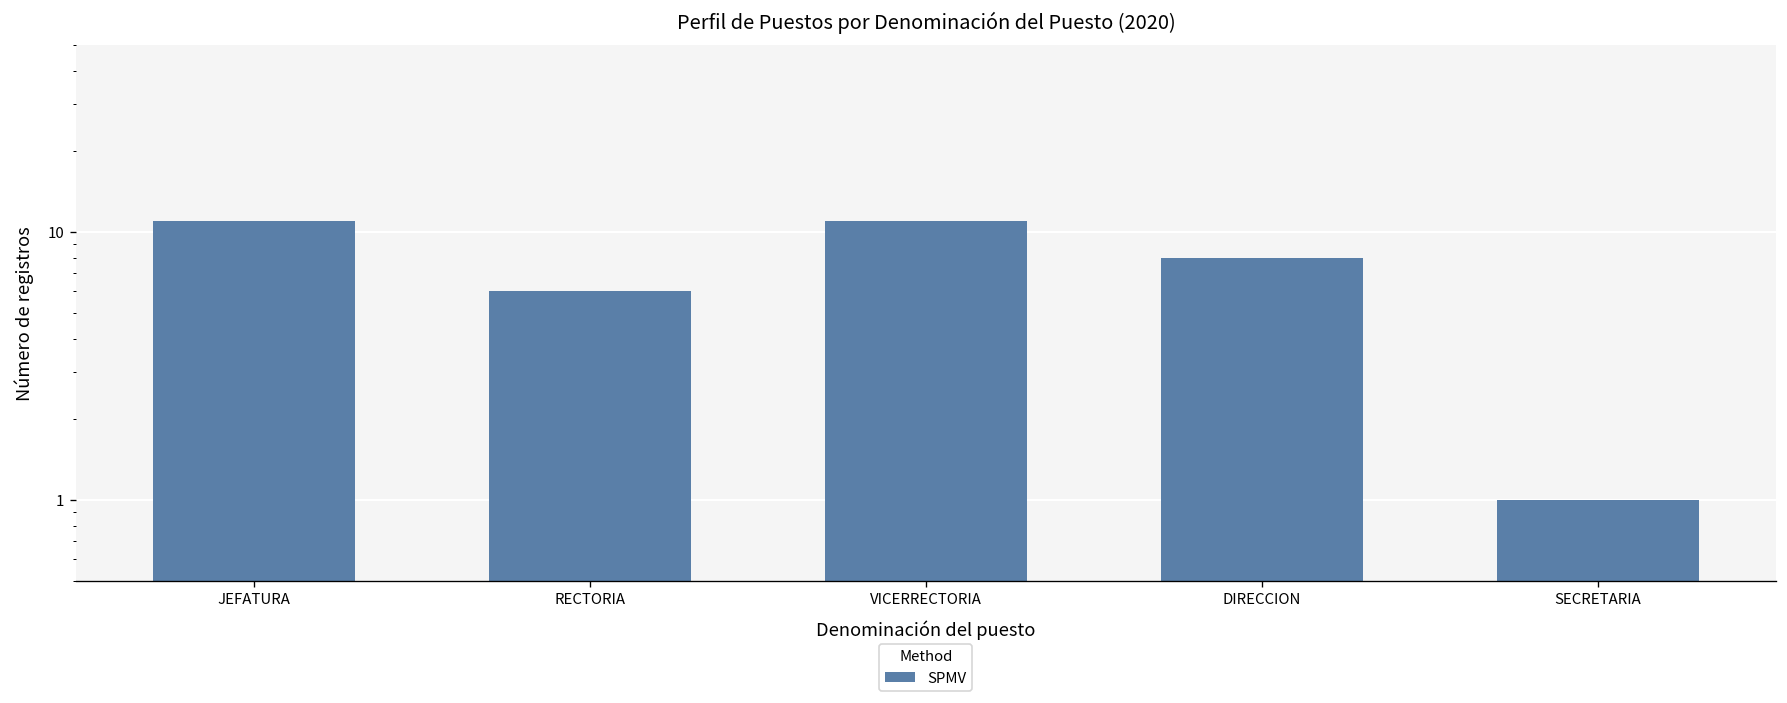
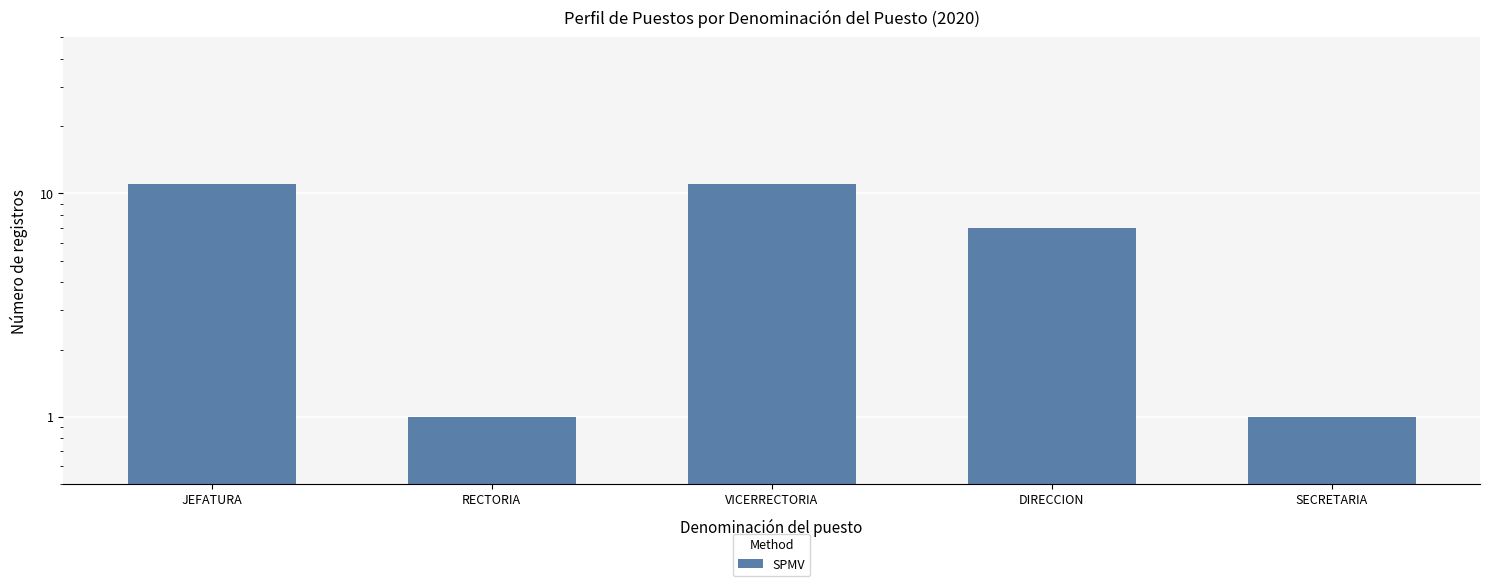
RECTORIA: 6 -> 1
DIRECCION: 8 -> 7
